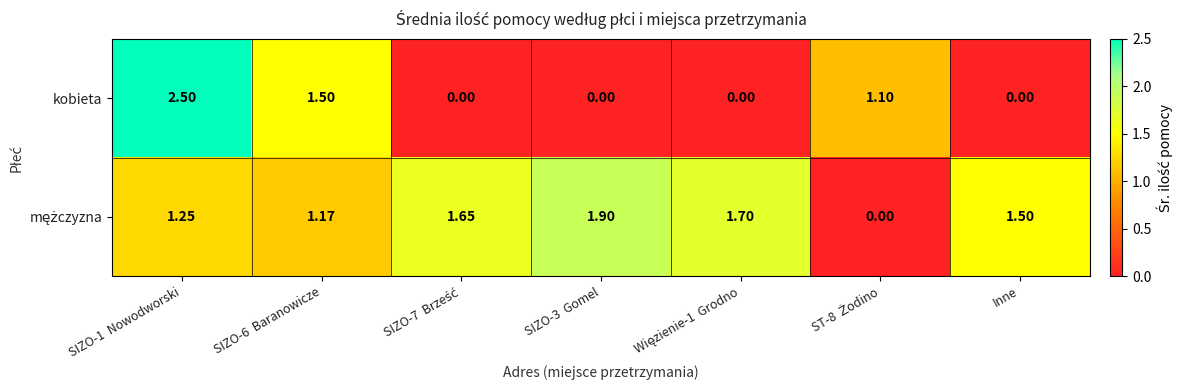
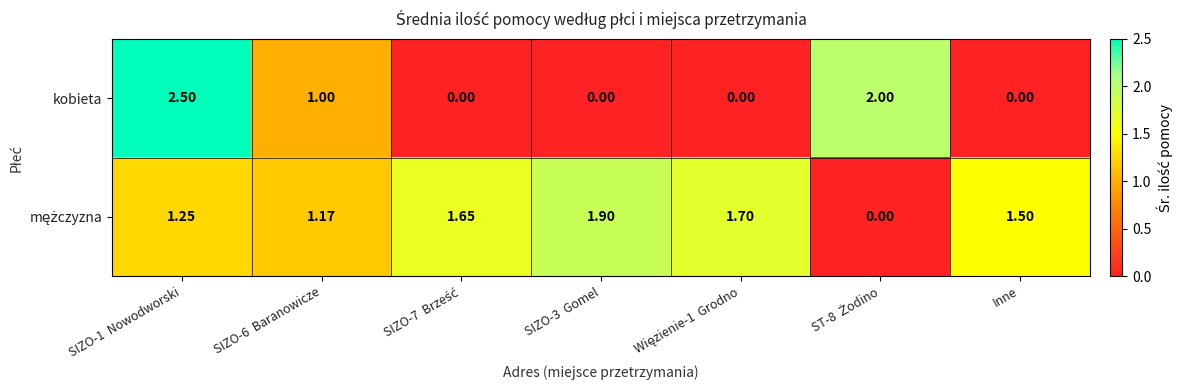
kobieta, SIZO-6 Baranowicze: 1.50 -> 1.00
kobieta, ST-8 Żodino: 1.10 -> 2.00
